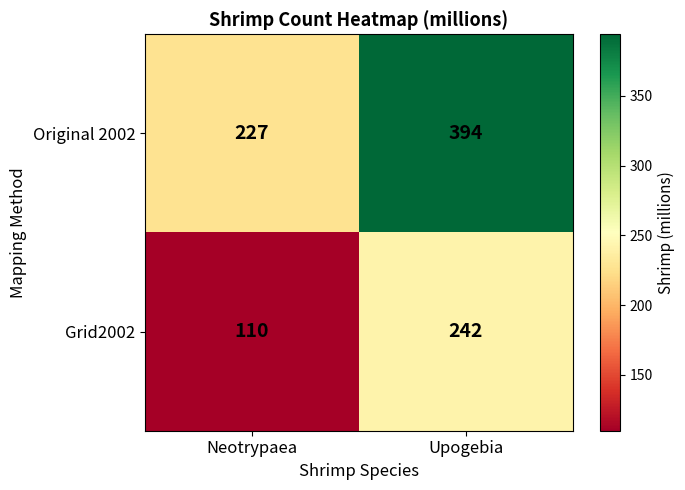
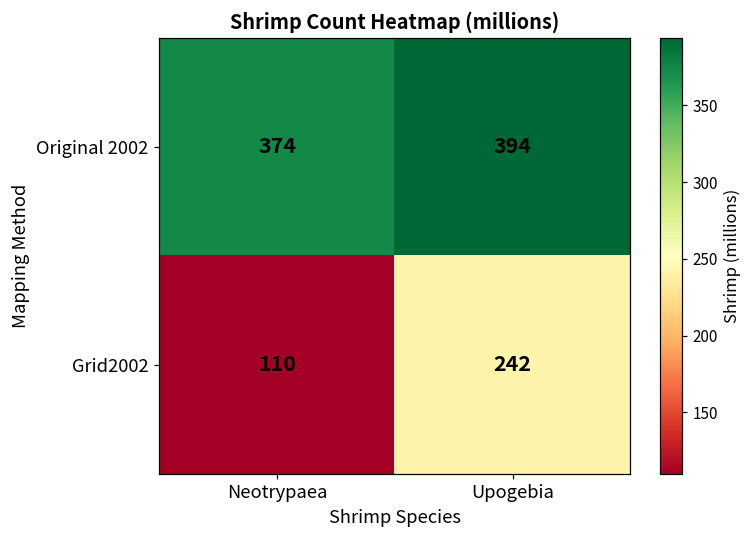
Original 2002, Neotrypaea: 227 -> 374
